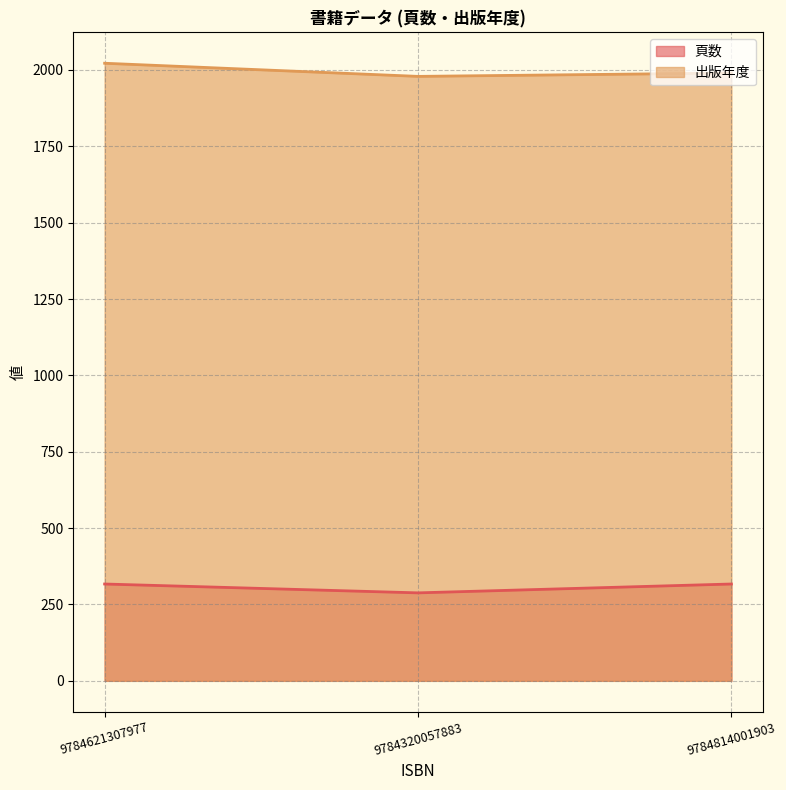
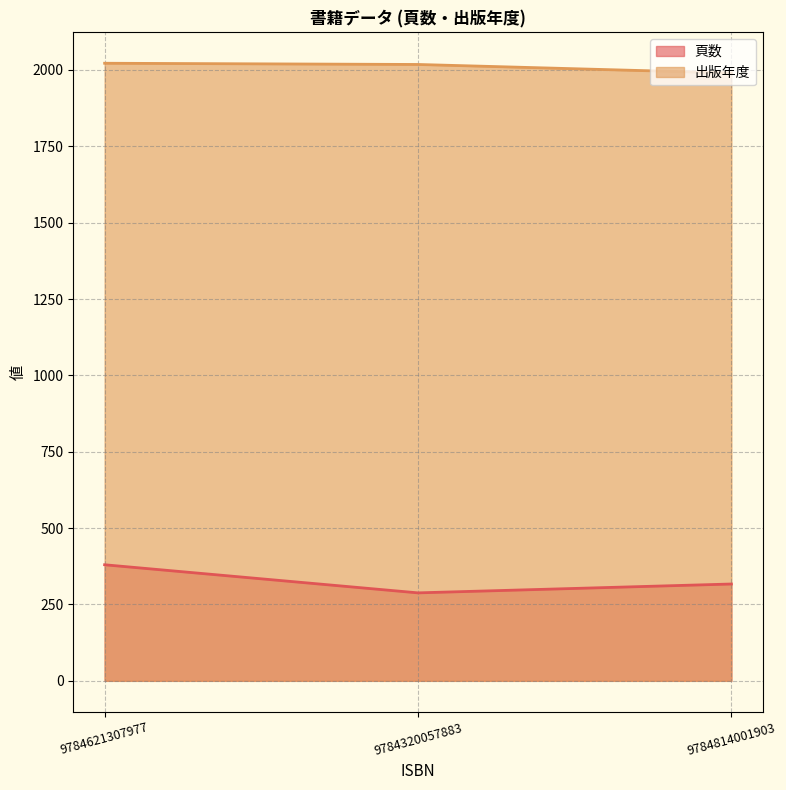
頁数, 9784621307977: 320 -> 380
出版年度, 9784320057883: 1980 -> 2020
